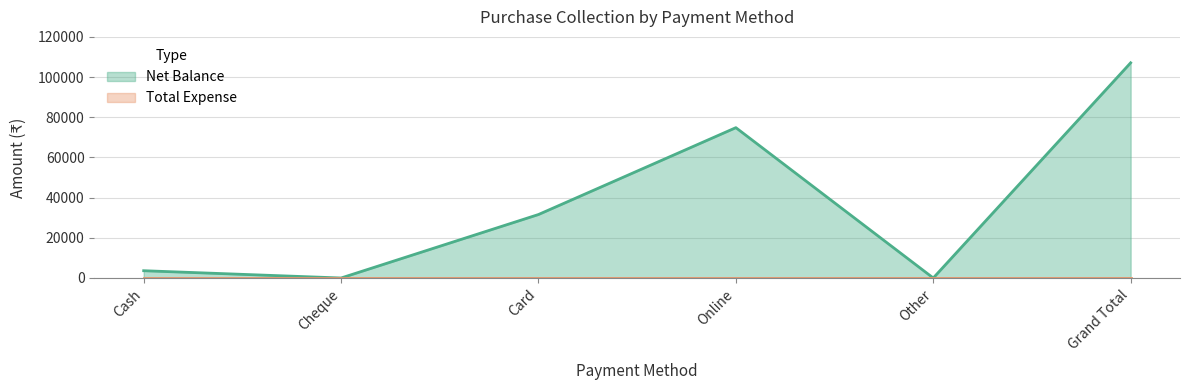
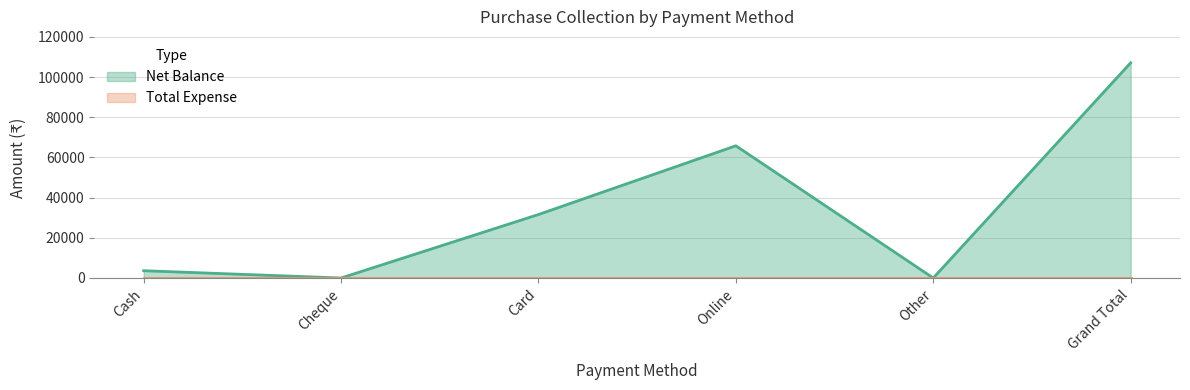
Net Balance, Online: 75000 -> 66000
